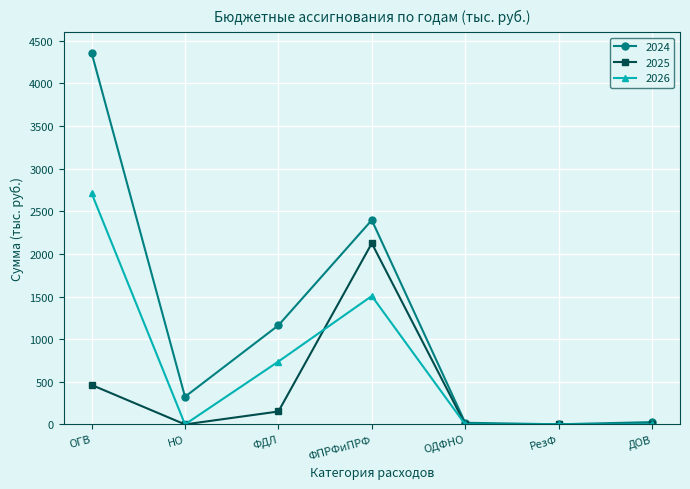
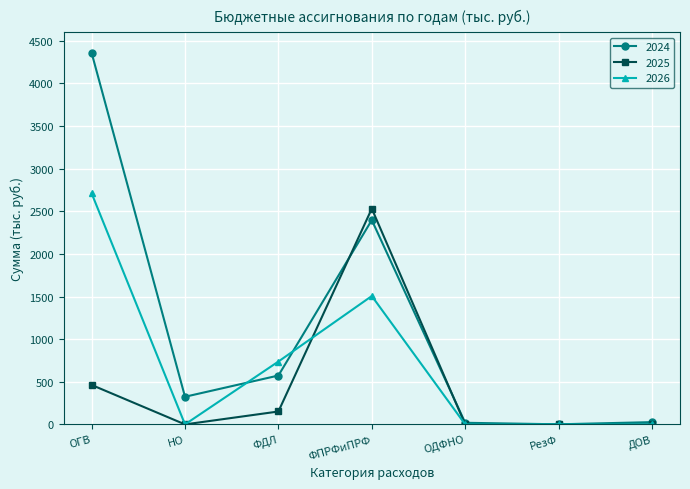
2024, ФДЛ: 1200 -> 600
2025, ФПРФиПРФ: 2100 -> 2500
